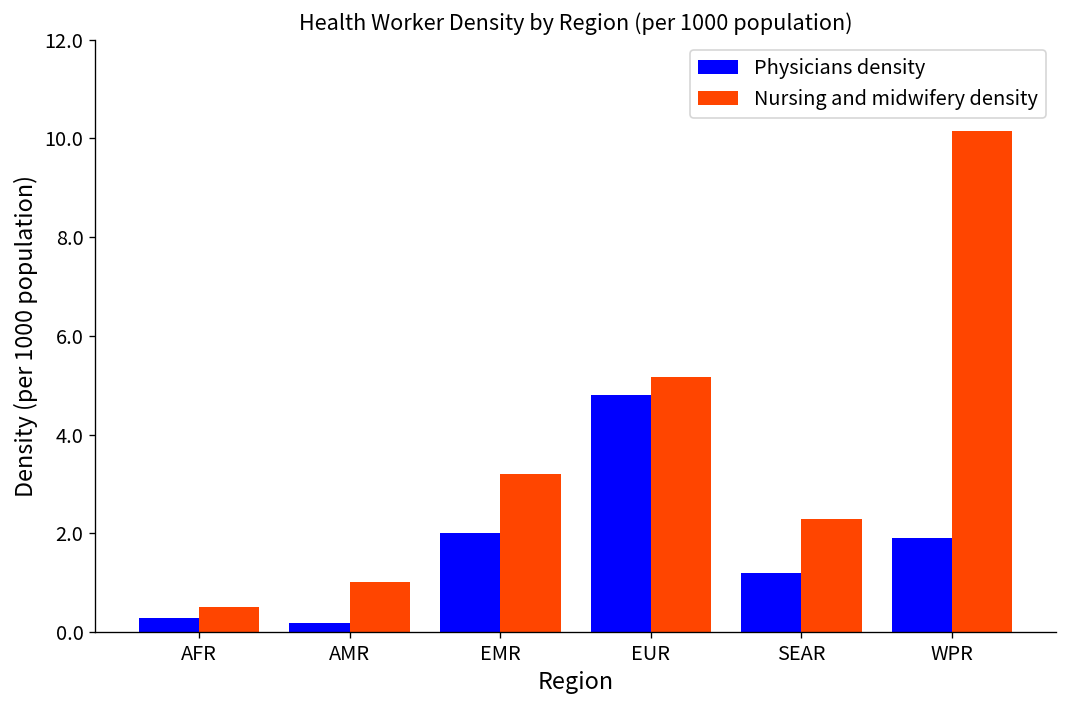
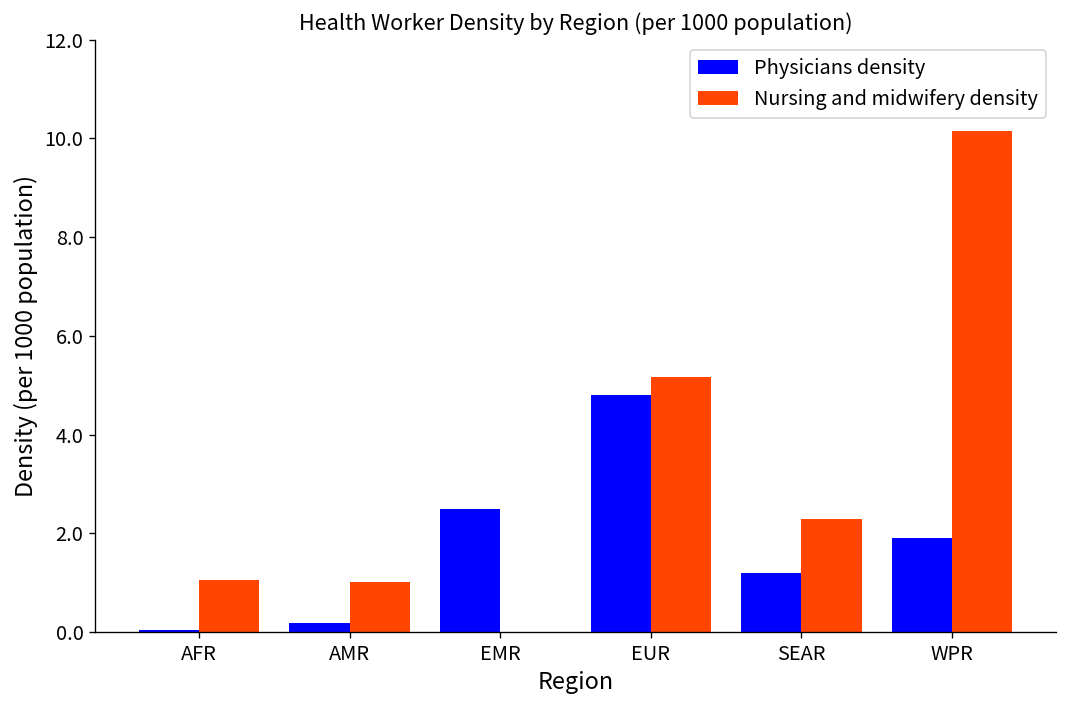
Physicians density, AFR: 0.3 -> 0.0
Nursing and midwifery density, AFR: 0.5 -> 1.1
Physicians density, EMR: 2.0 -> 2.5
Nursing and midwifery density, EMR: 3.2 -> 0.0
